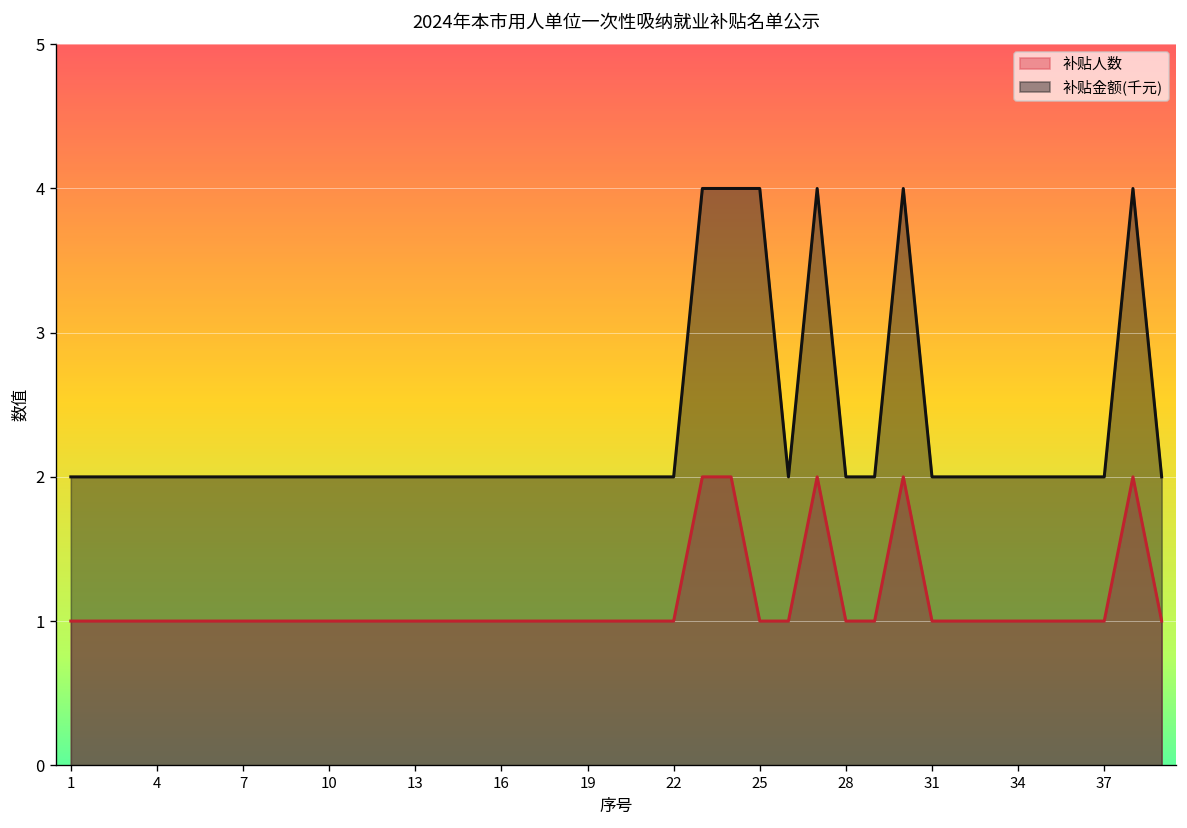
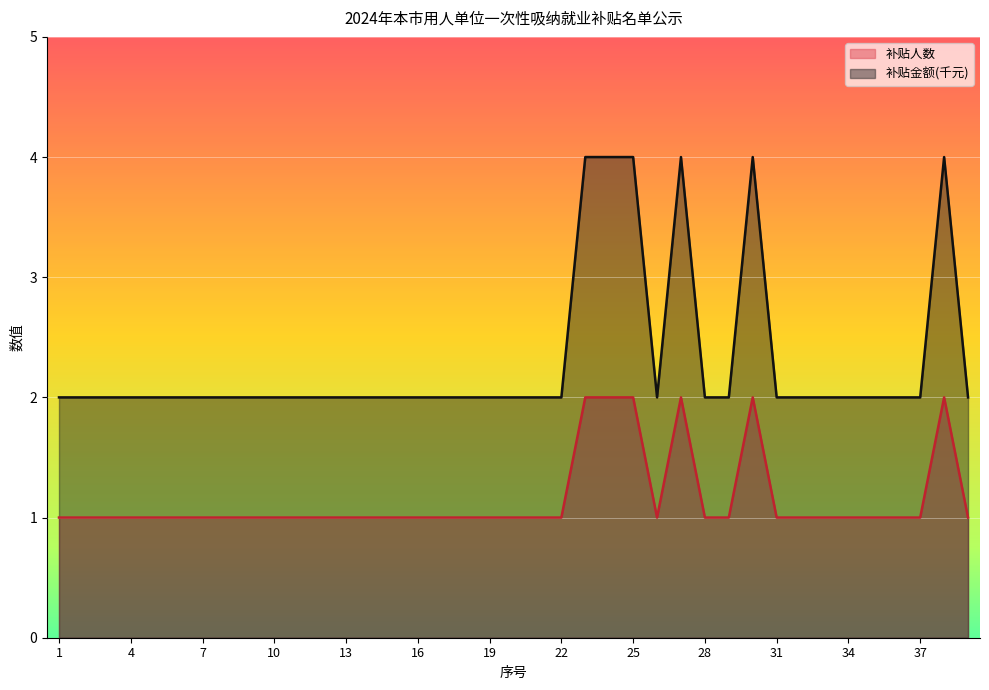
补贴人数, 25: 1 -> 2
